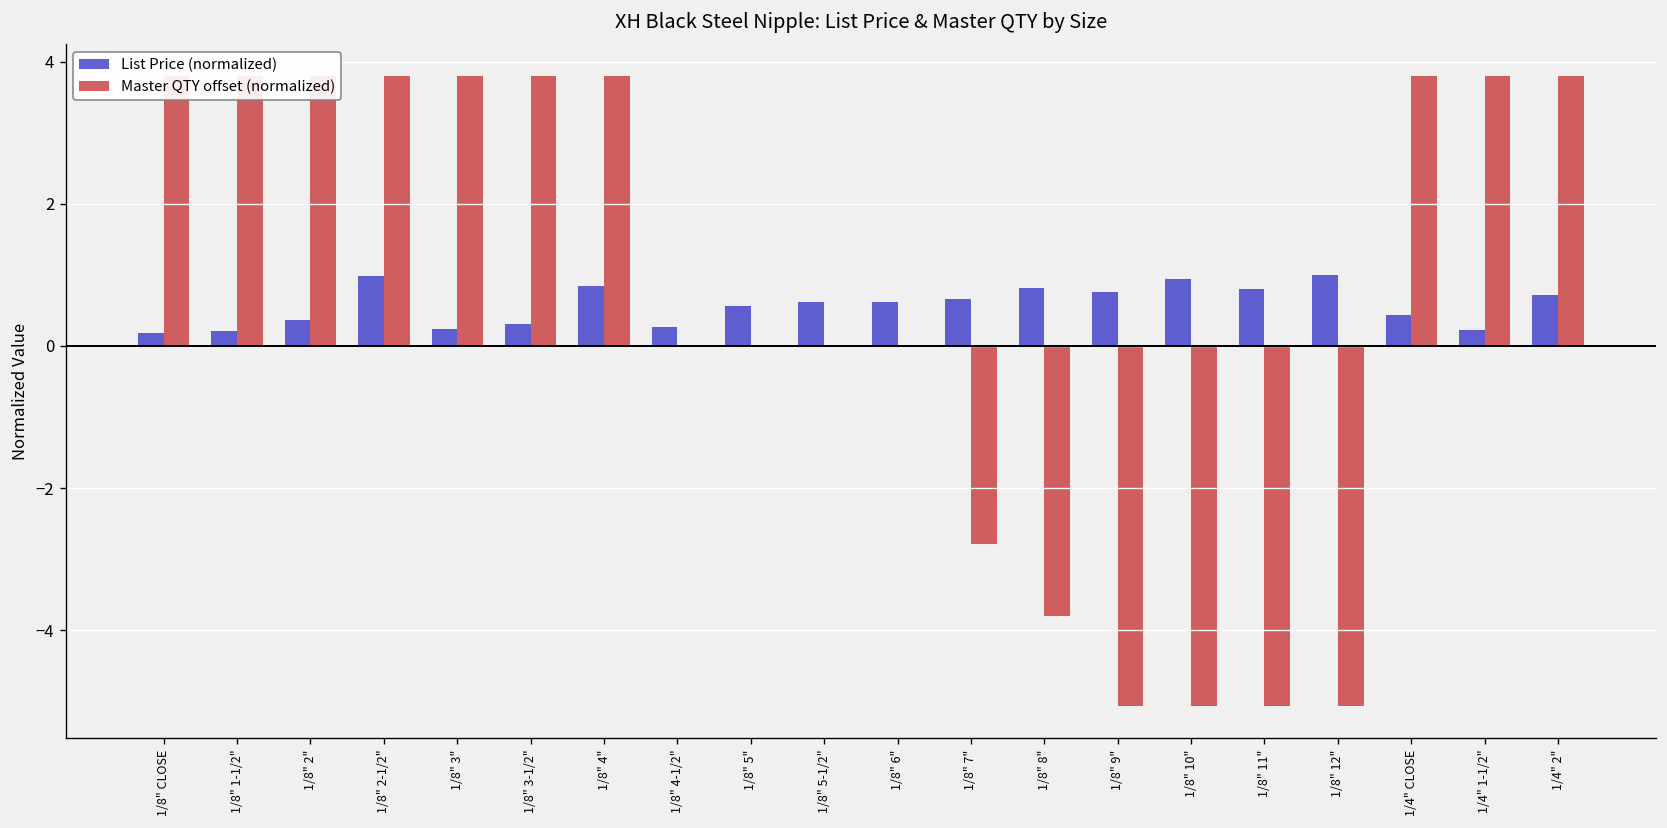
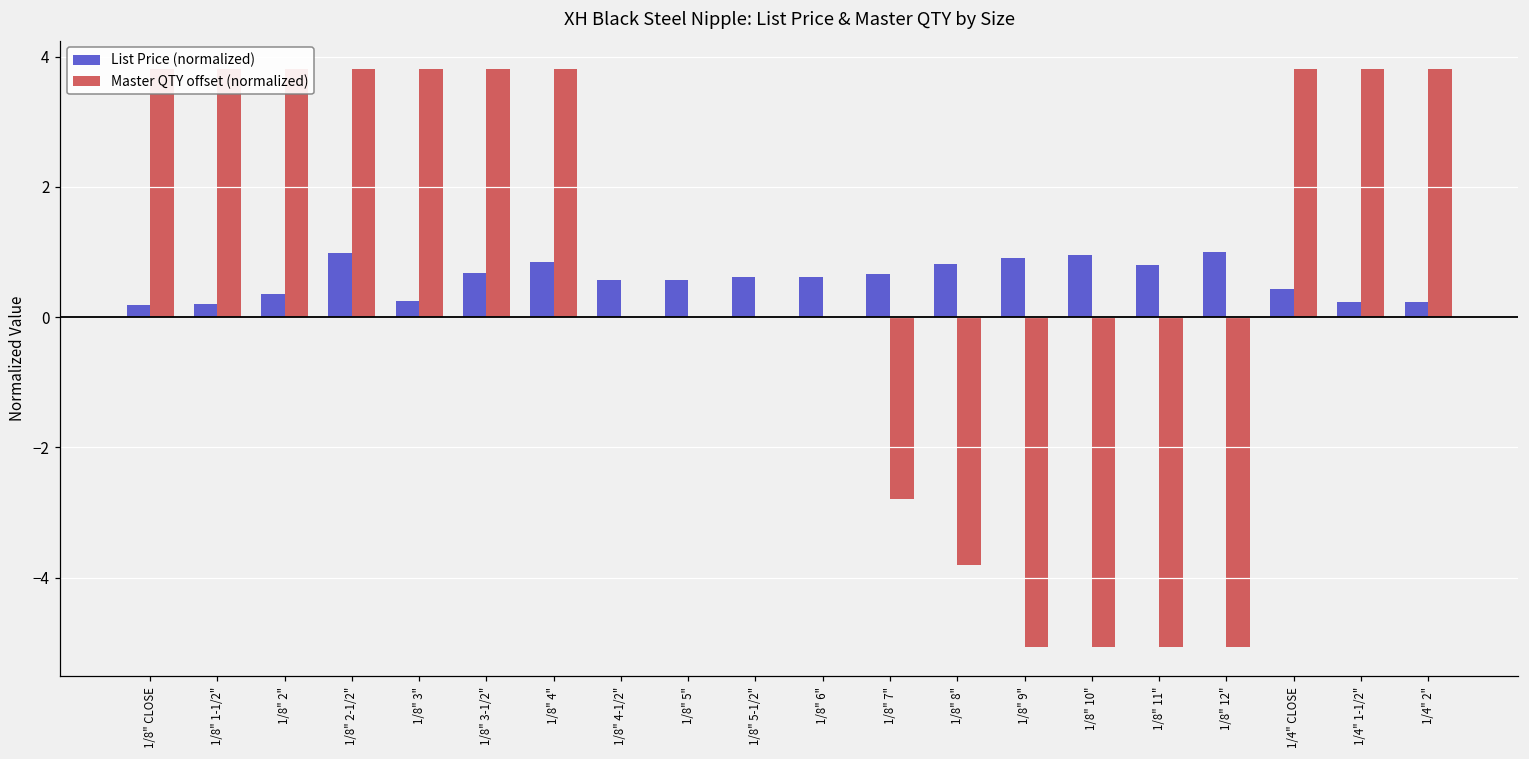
List Price (normalized), 1/8" 3-1/2": 0.3 -> 0.7
List Price (normalized), 1/8" 4-1/2": 0.3 -> 0.6
List Price (normalized), 1/8" 9": 0.8 -> 0.9
List Price (normalized), 1/4" 2": 0.7 -> 0.2
